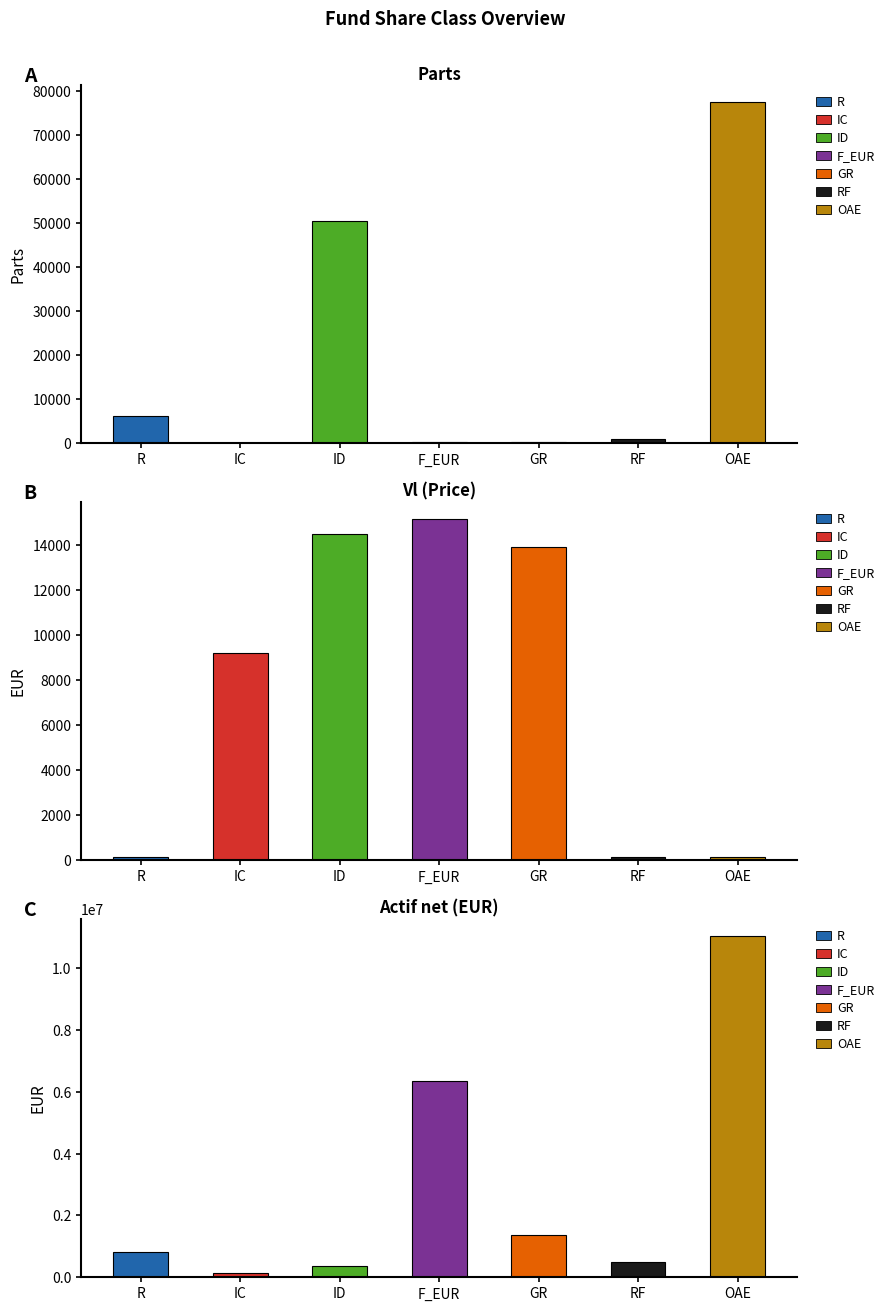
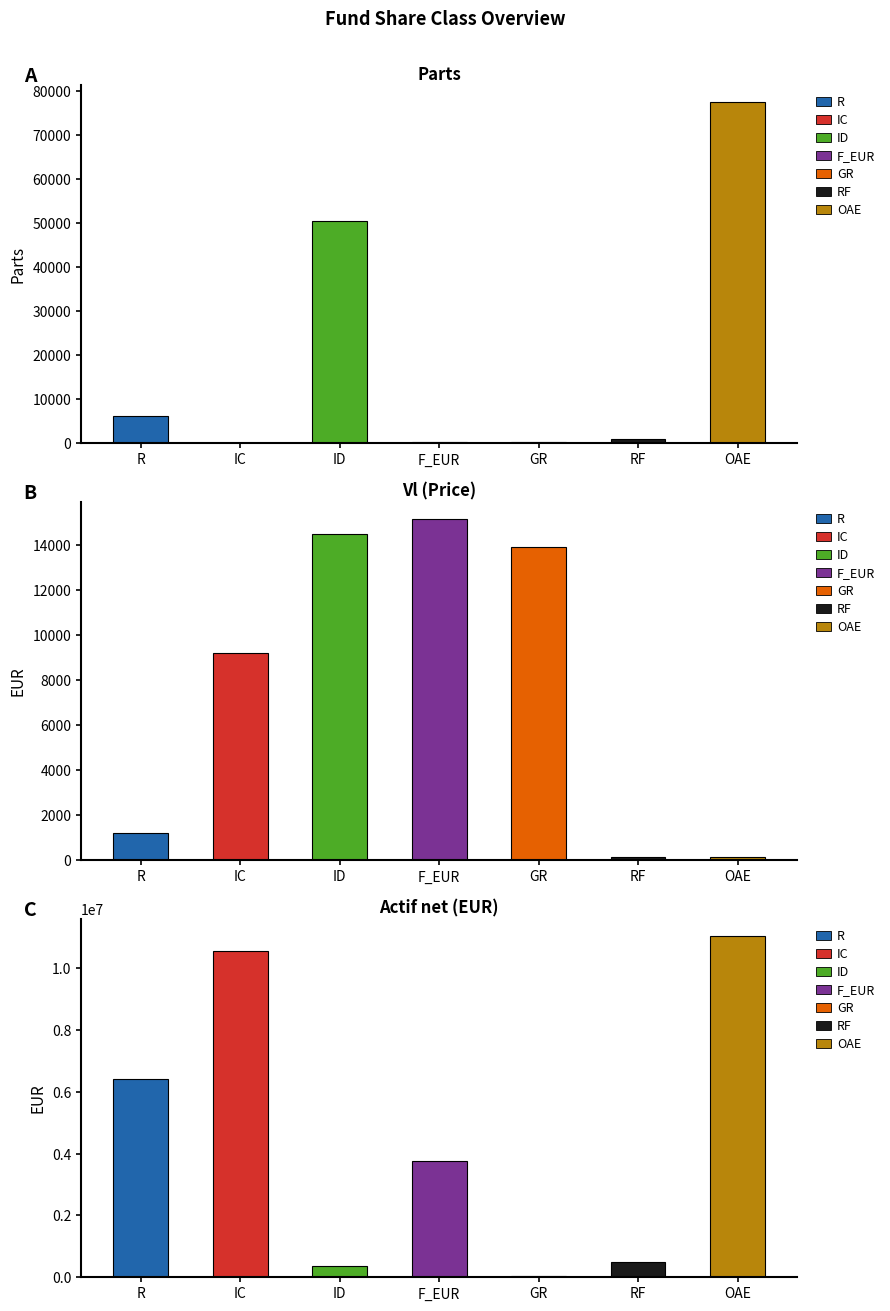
Vl (Price), R: 100 -> 1200
Actif net (EUR), R: 800000 -> 6400000
Actif net (EUR), IC: 100000 -> 10500000
Actif net (EUR), F_EUR: 6300000 -> 3700000
Actif net (EUR), GR: 1400000 -> 0
